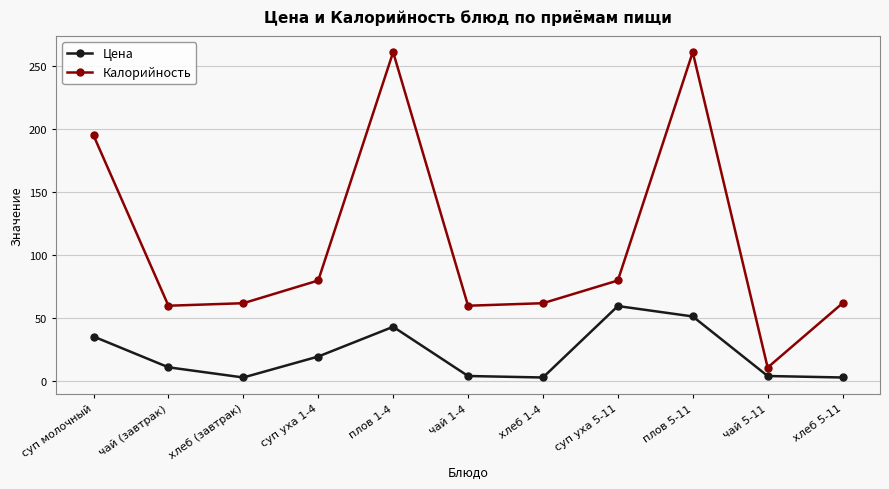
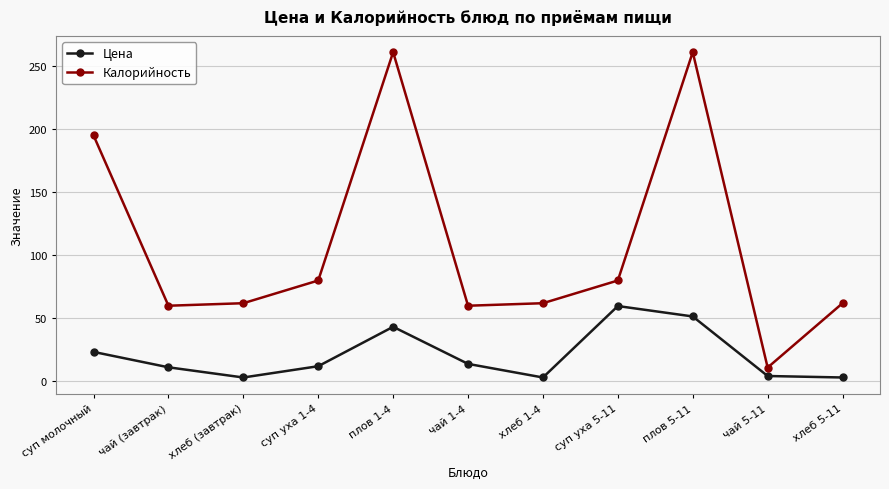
Цена, суп молочный: 36 -> 23
Цена, суп уха 1-4: 20 -> 12
Цена, чай 1-4: 4 -> 14
